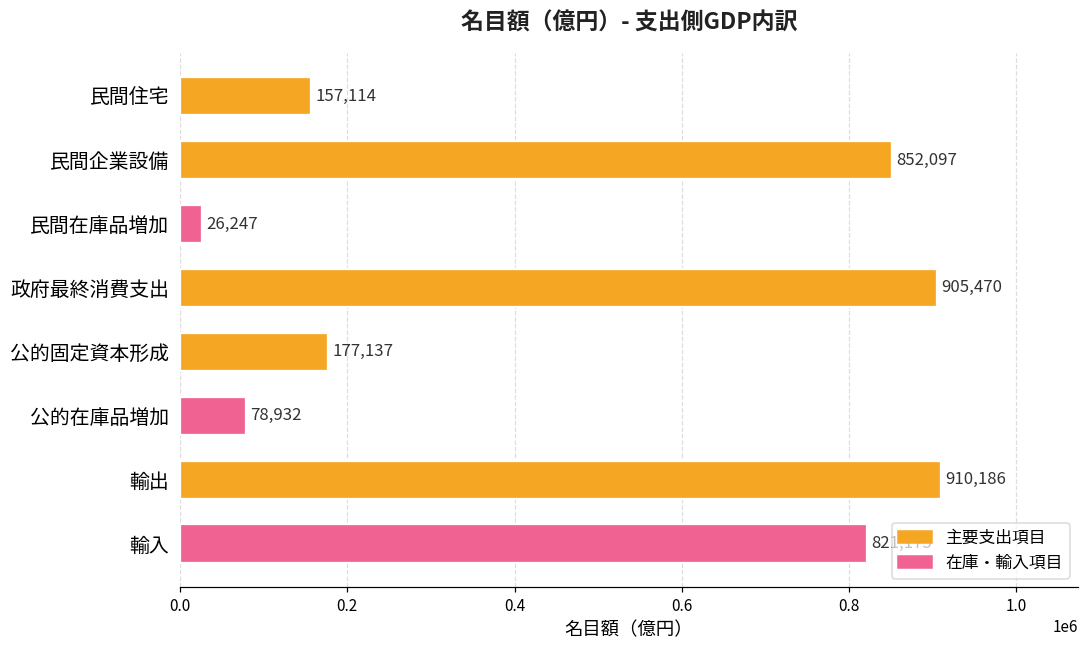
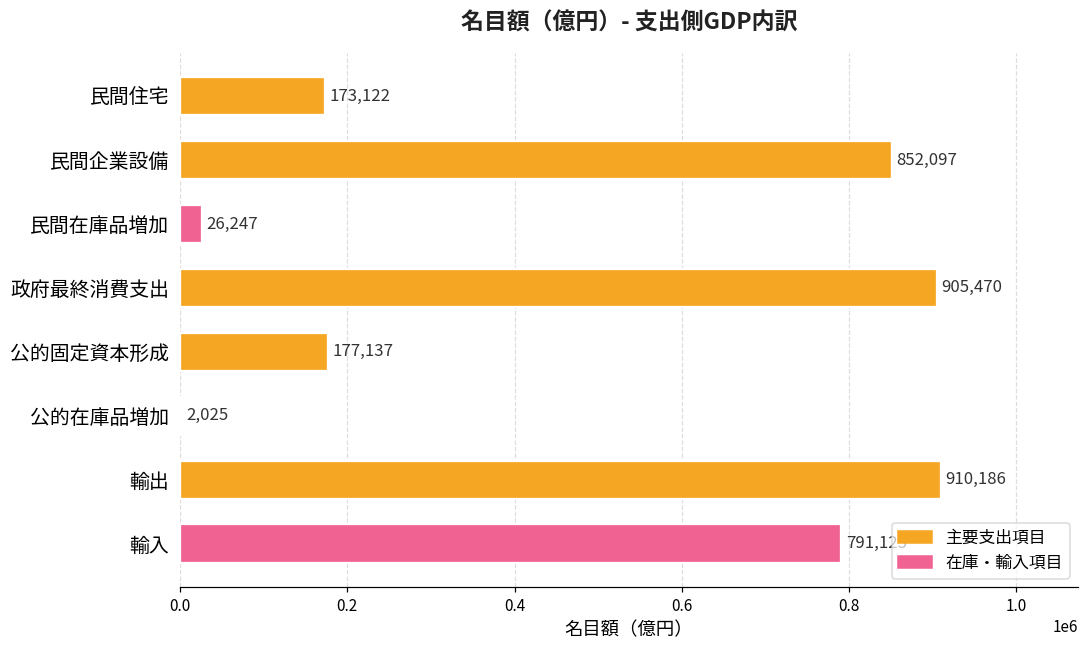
民間住宅: 157,114 -> 173,122
公的在庫品増加: 78,932 -> 2,025
輸入: 820000 -> 790000
